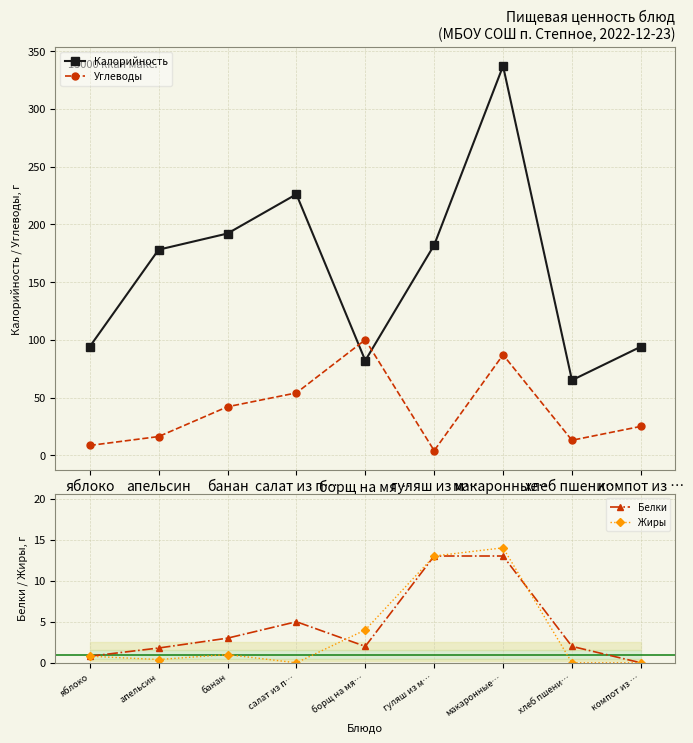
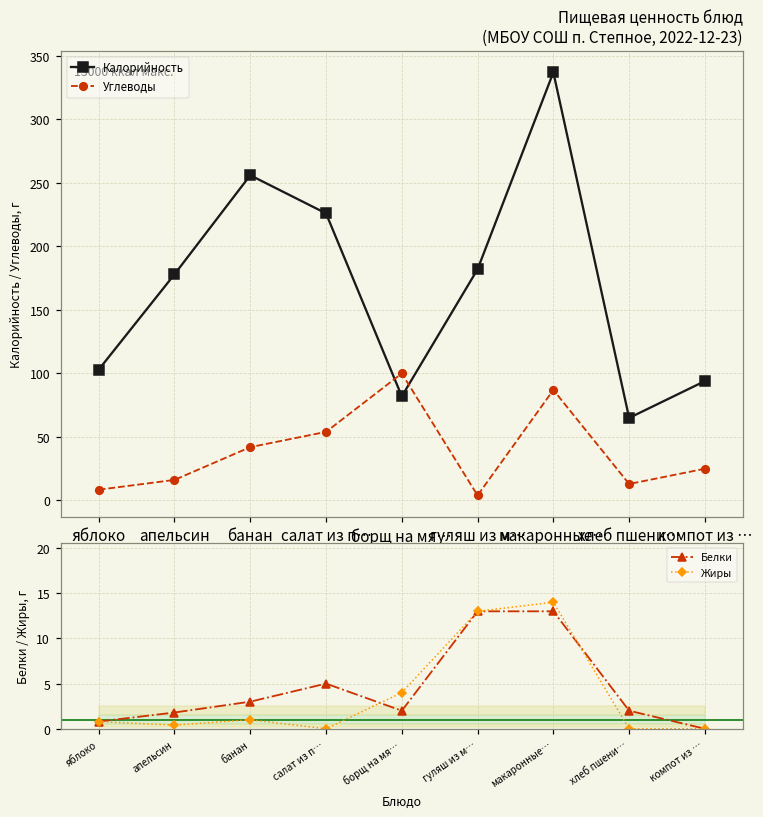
Пищевая ценность блюд (МБОУ СОШ п. Степное, 2022-12-23), Калорийность, яблоко: 94 -> 103
Пищевая ценность блюд (МБОУ СОШ п. Степное, 2022-12-23), Калорийность, банан: 192 -> 256
